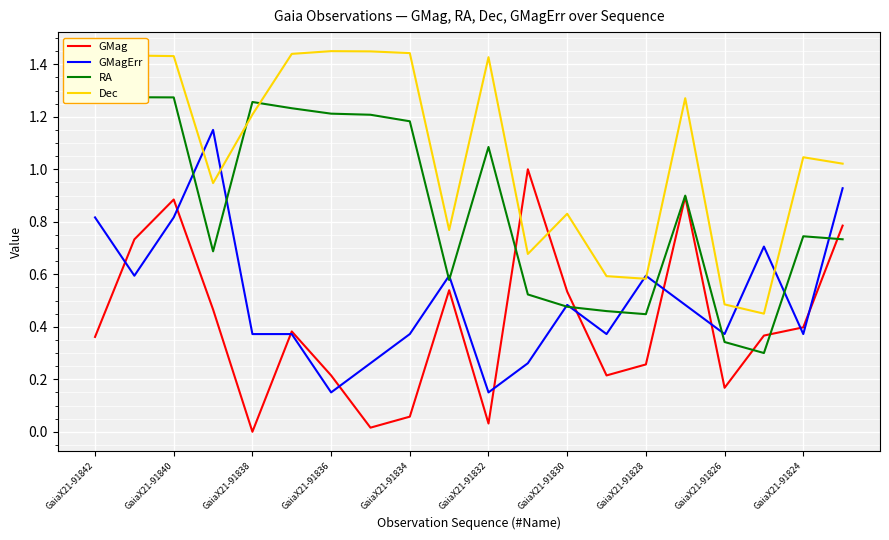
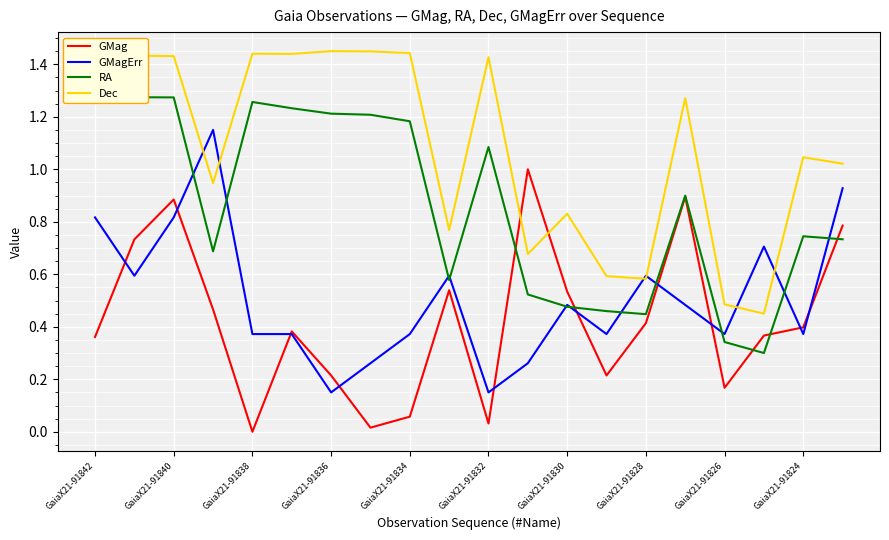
Dec, GaiaX21-91838: 1.21 -> 1.44
GMag, GaiaX21-91828: 0.26 -> 0.41
